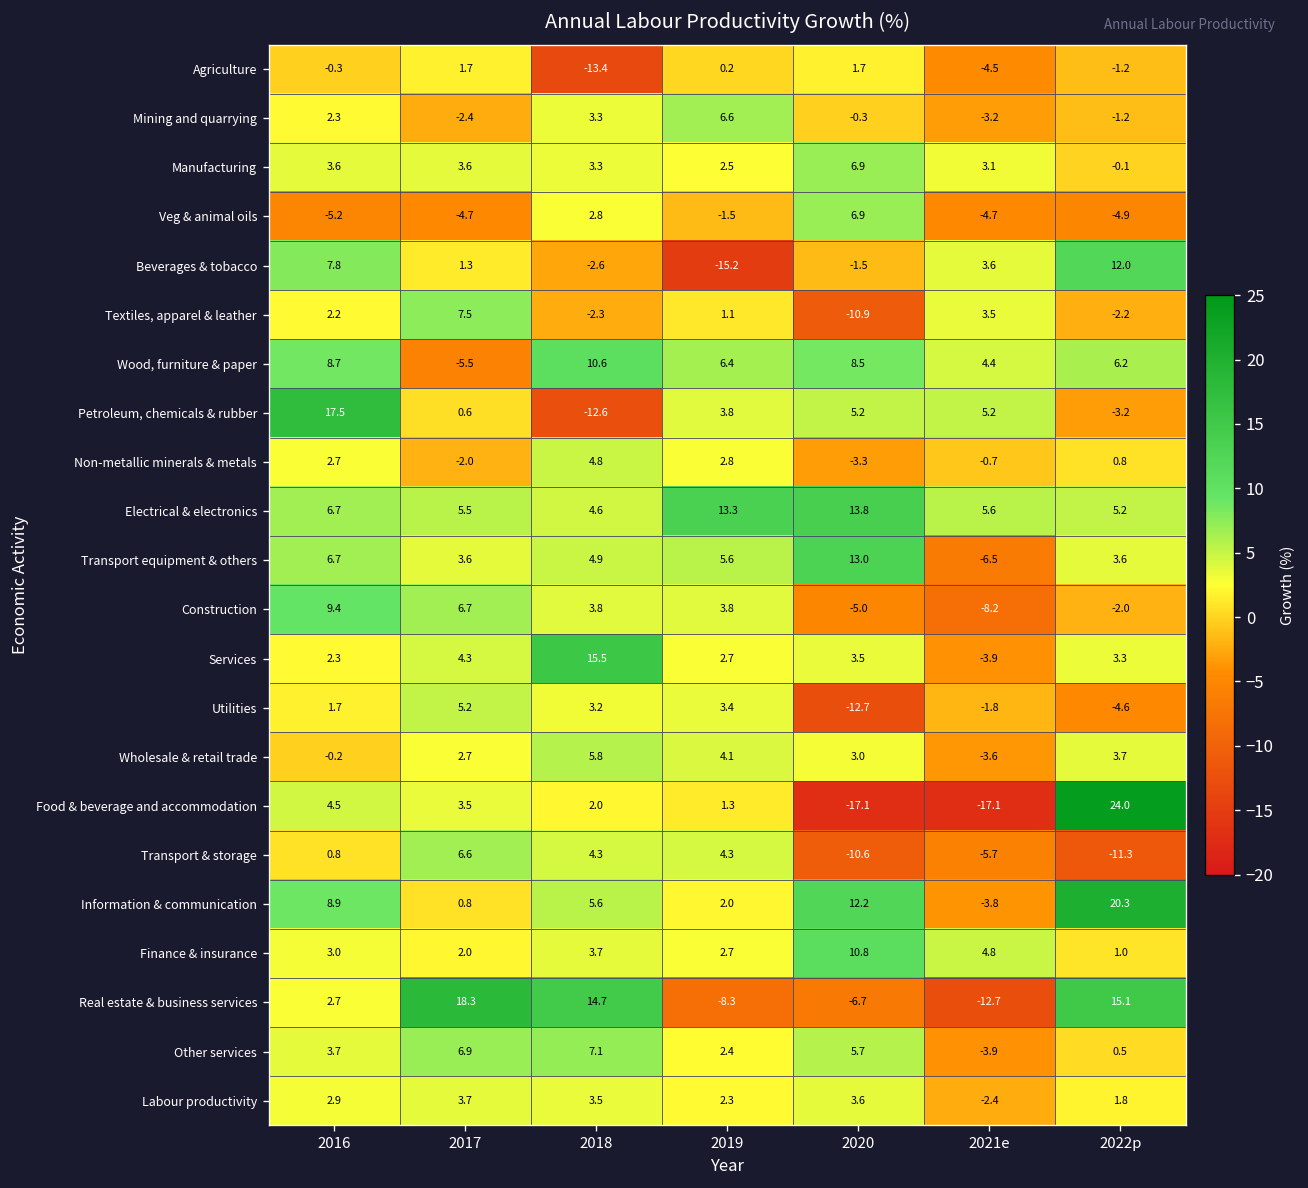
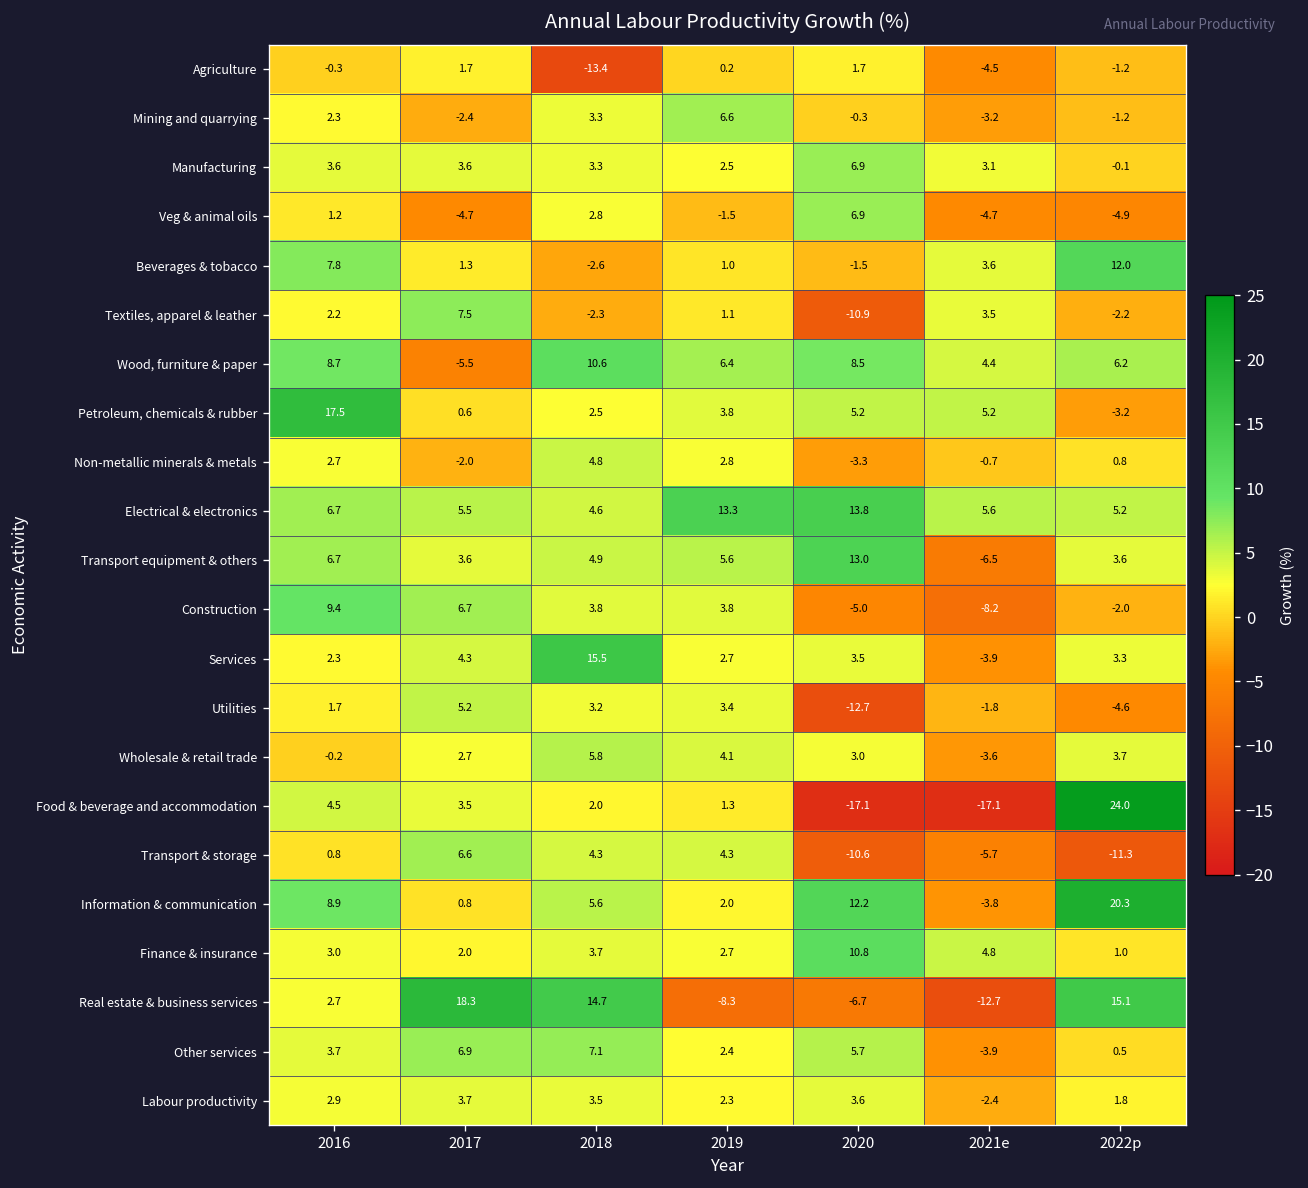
Veg & animal oils, 2016: -5.2 -> 1.2
Beverages & tobacco, 2019: -15.2 -> 1.0
Petroleum, chemicals & rubber, 2018: -12.6 -> 2.5
